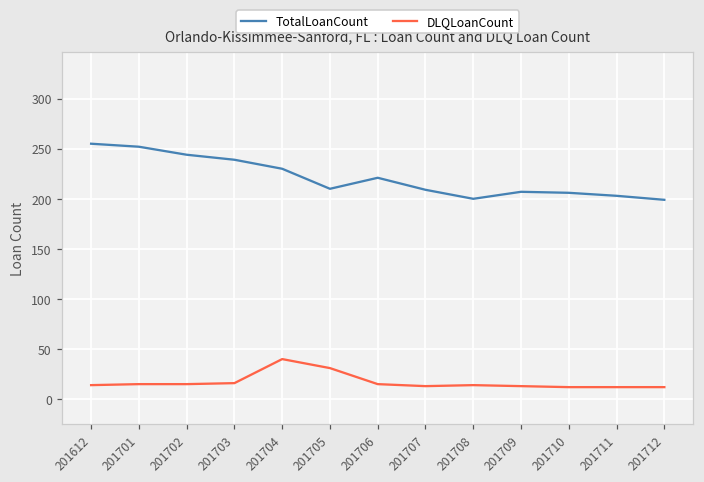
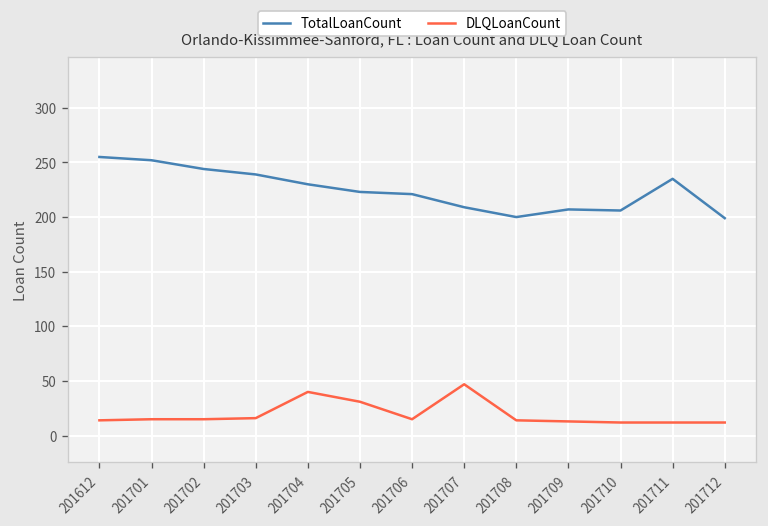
TotalLoanCount, 201705: 210 -> 220
DLQLoanCount, 201707: 10 -> 50
TotalLoanCount, 201711: 200 -> 240
